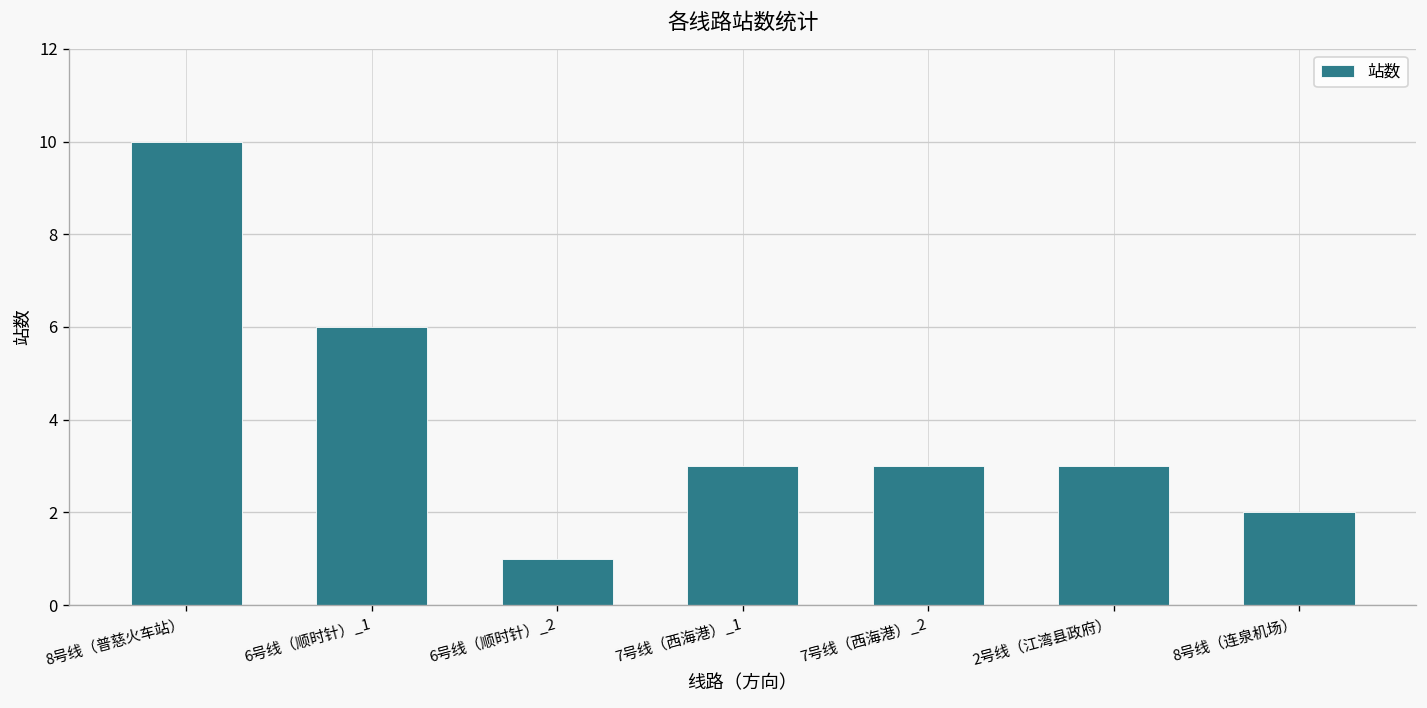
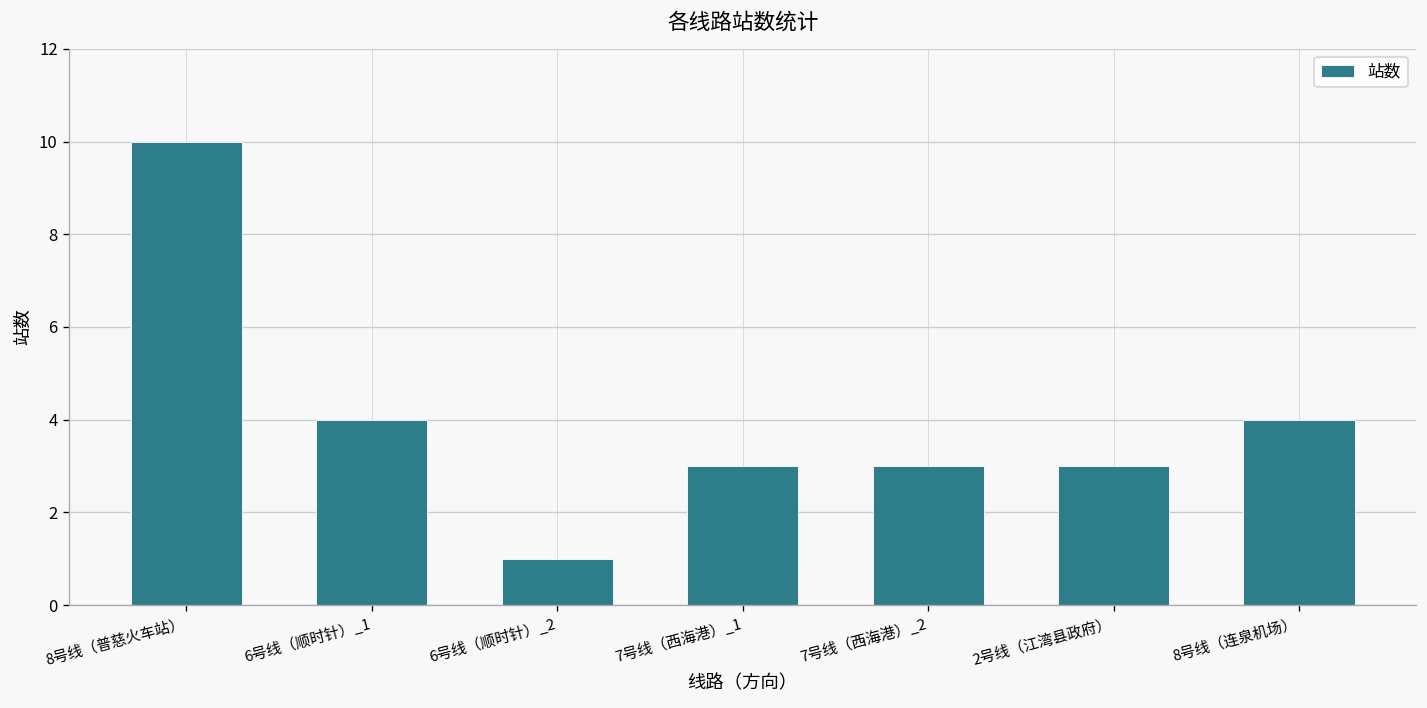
6号线（顺时针）_1: 6 -> 4
8号线（连泉机场）: 2 -> 4
